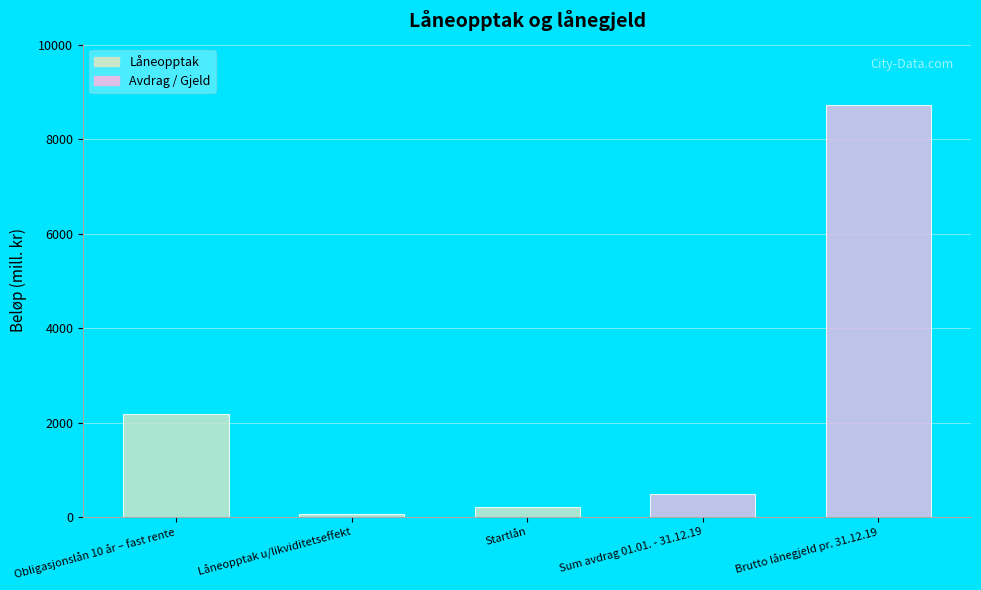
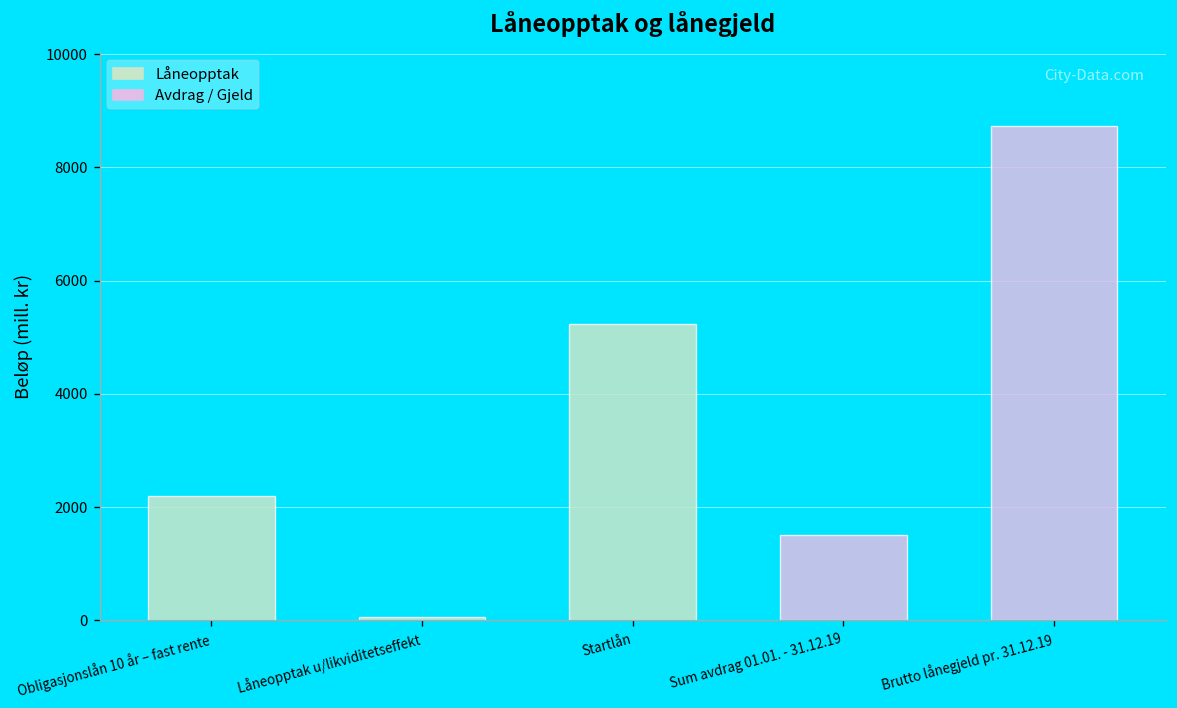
Startlån: 200 -> 5200
Sum avdrag 01.01. - 31.12.19: 500 -> 1500
